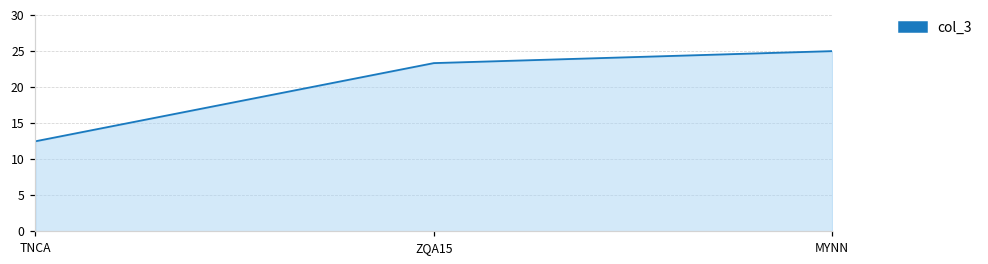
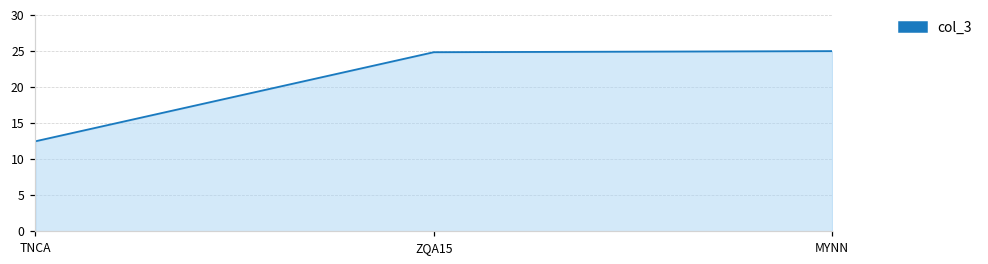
ZQA15: 23 -> 25
